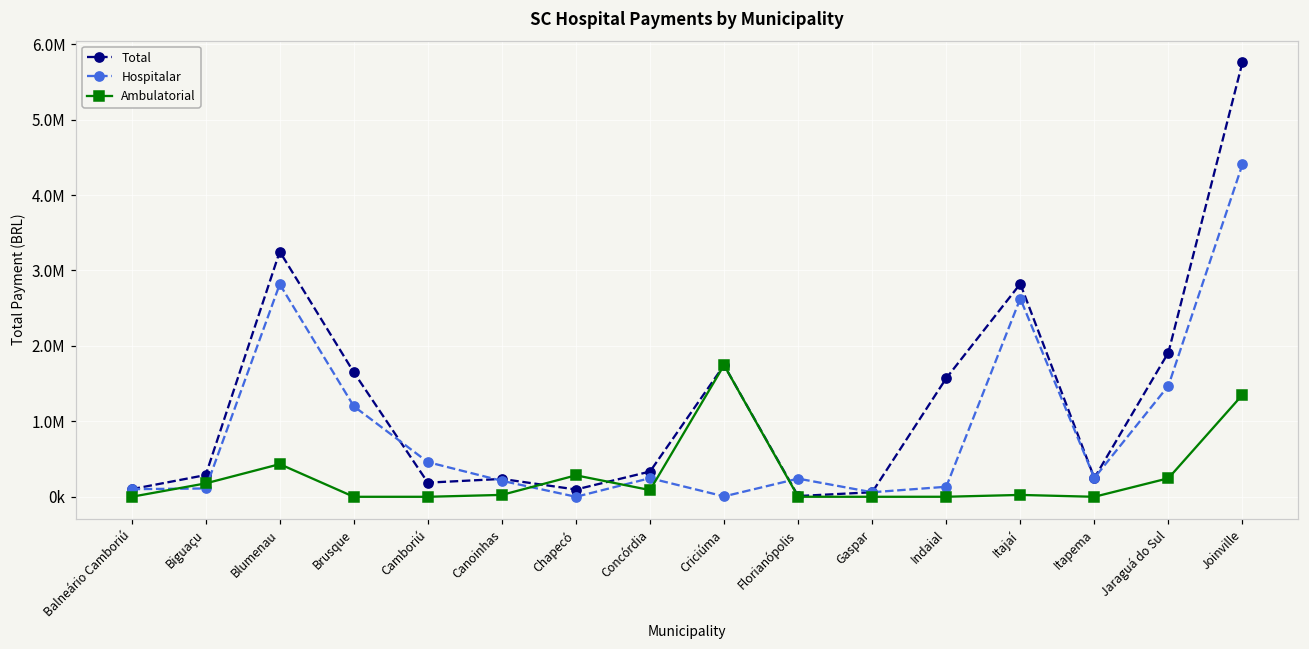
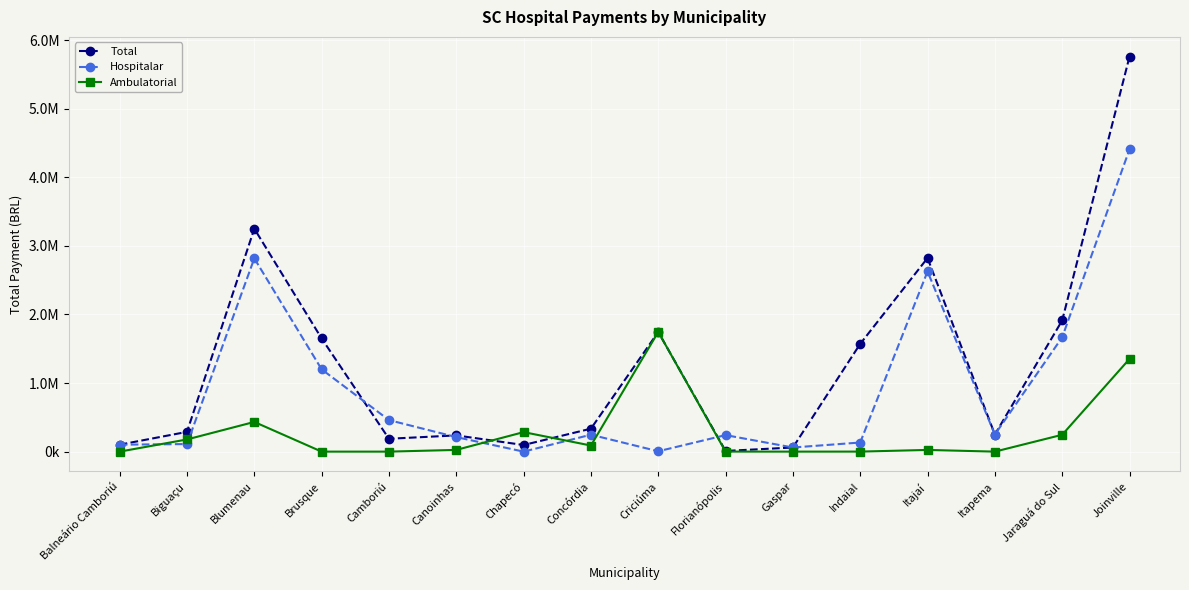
Hospitalar, Jaraguá do Sul: 1500000 -> 1700000
